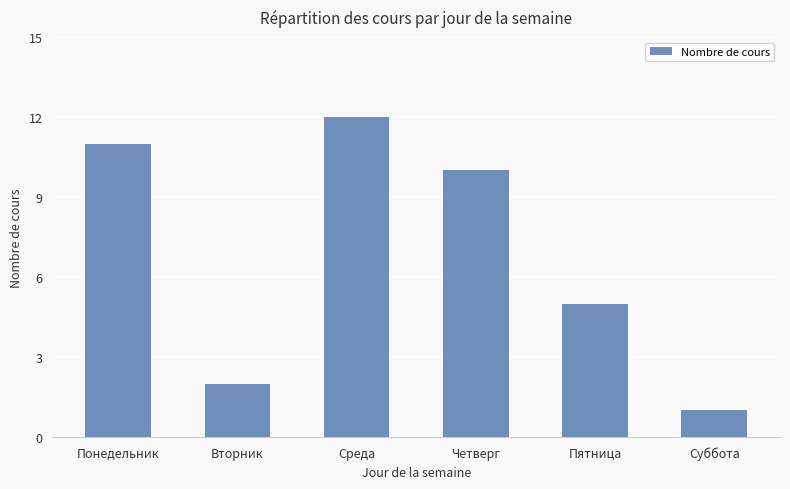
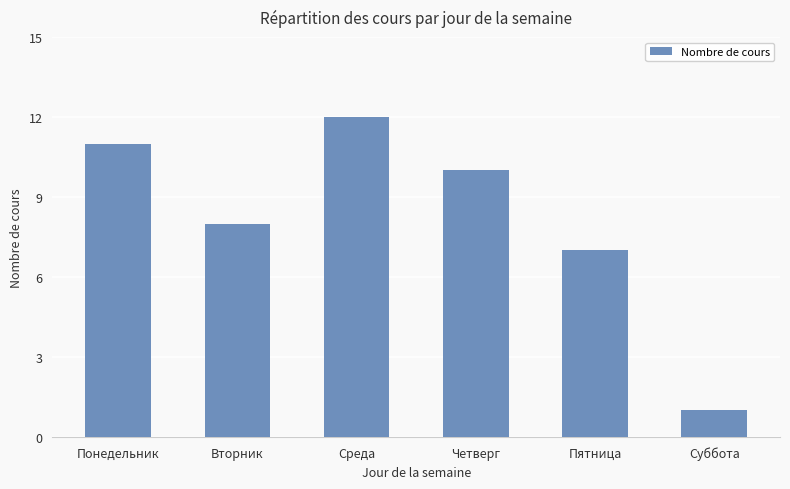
Вторник: 2 -> 8
Пятница: 5 -> 7
